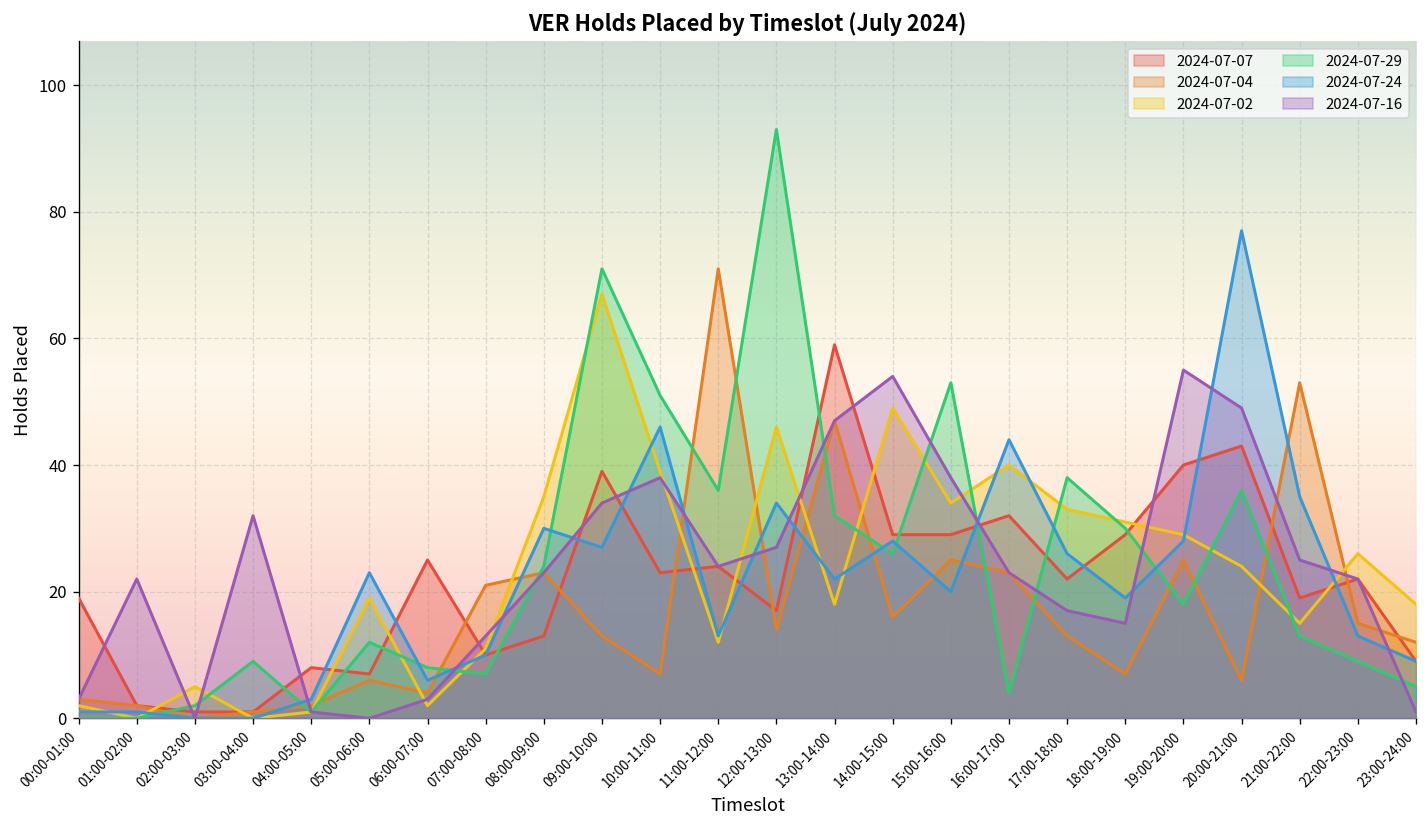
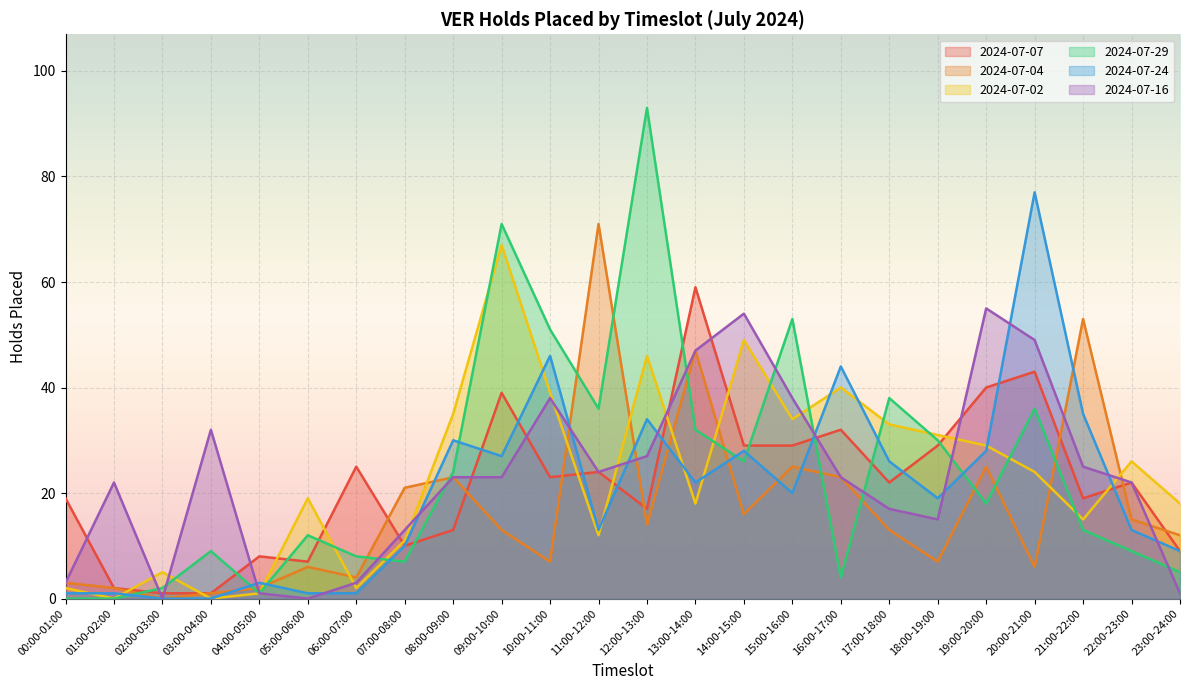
2024-07-24, 05:00-06:00: 23 -> 1
2024-07-24, 06:00-07:00: 6 -> 1
2024-07-16, 09:00-10:00: 34 -> 23
